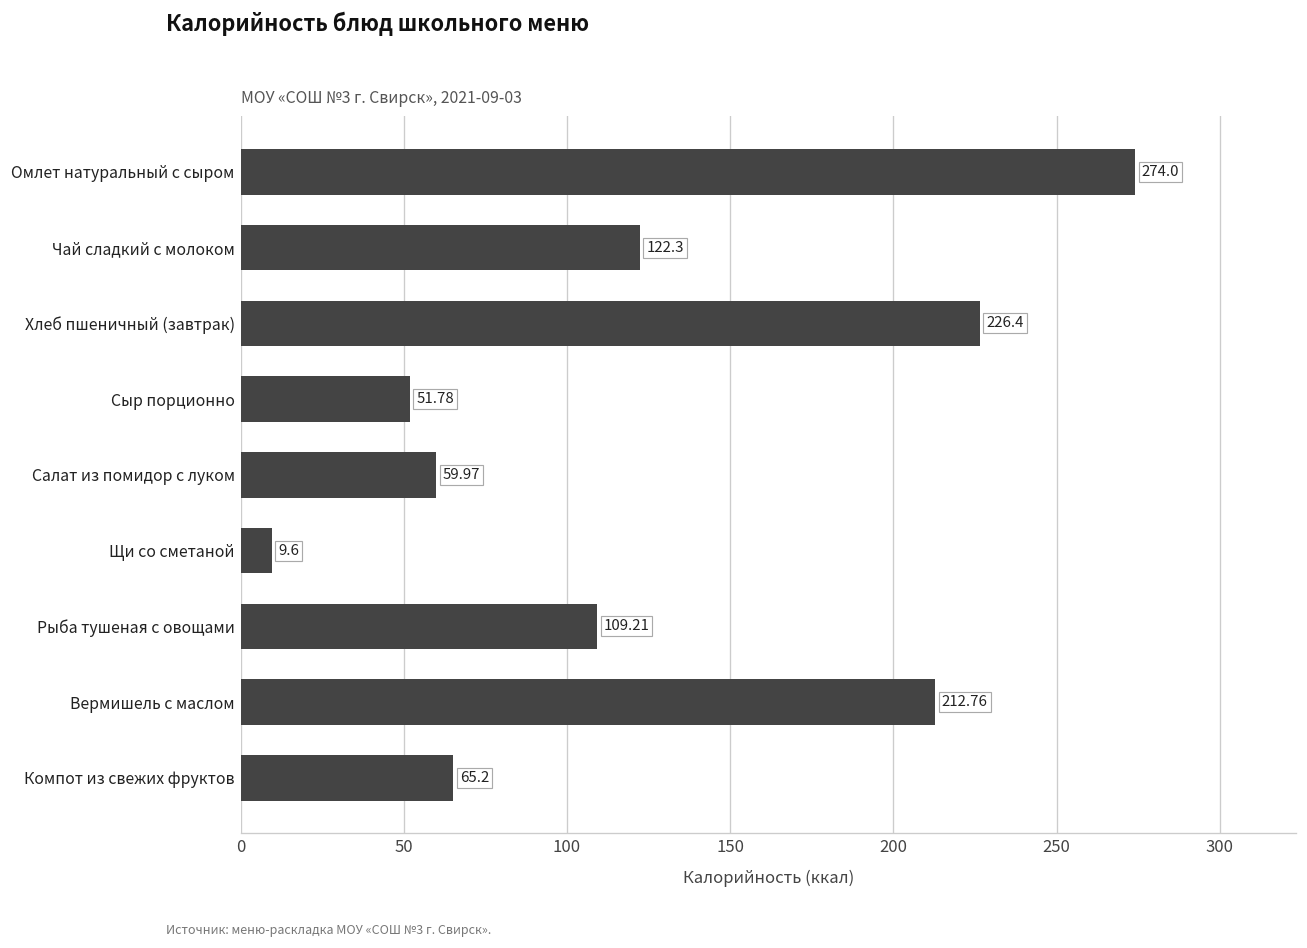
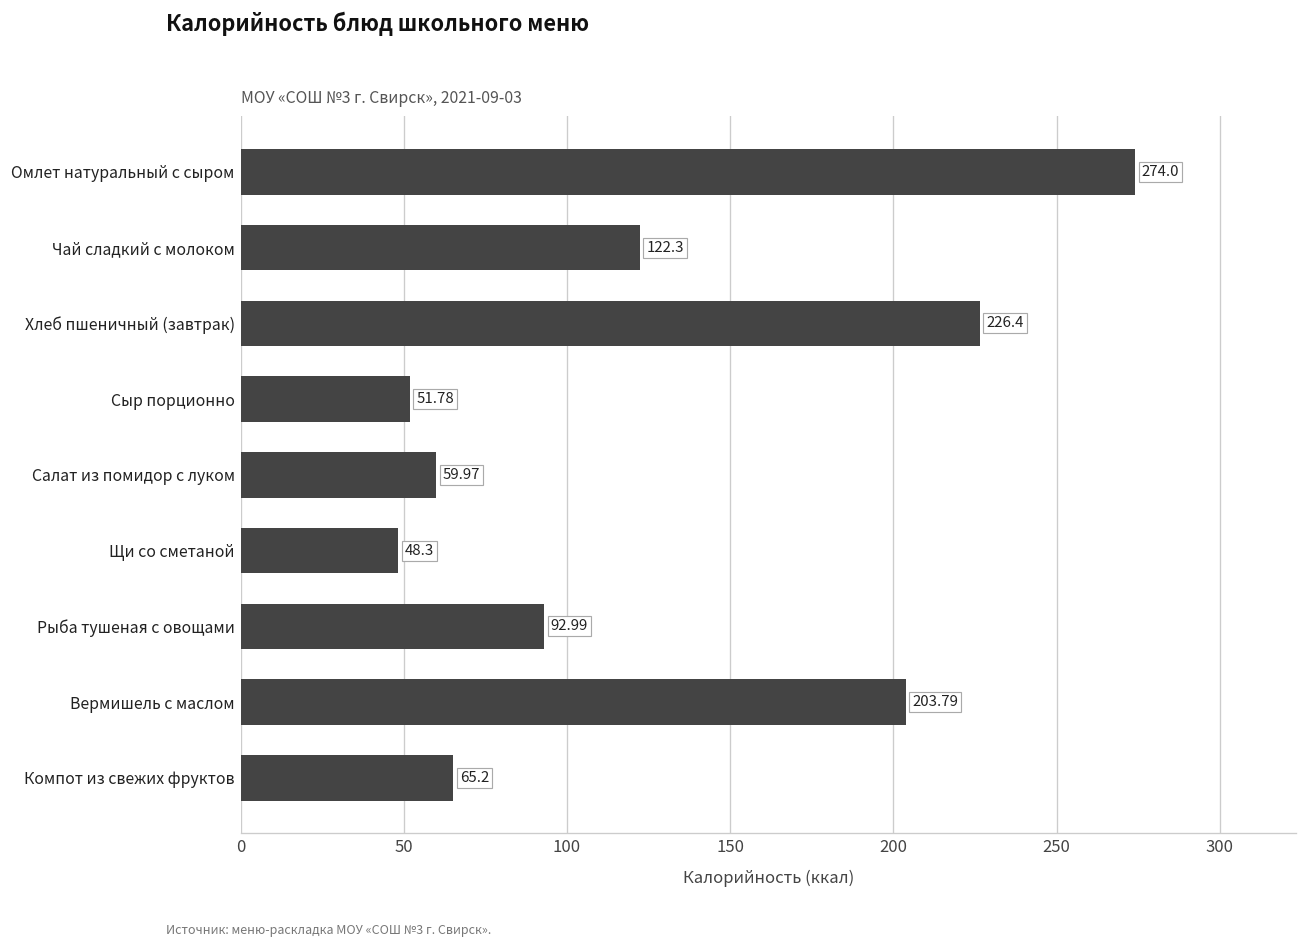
Щи со сметаной: 9.6 -> 48.3
Рыба тушеная с овощами: 109.21 -> 92.99
Вермишель с маслом: 212.76 -> 203.79
